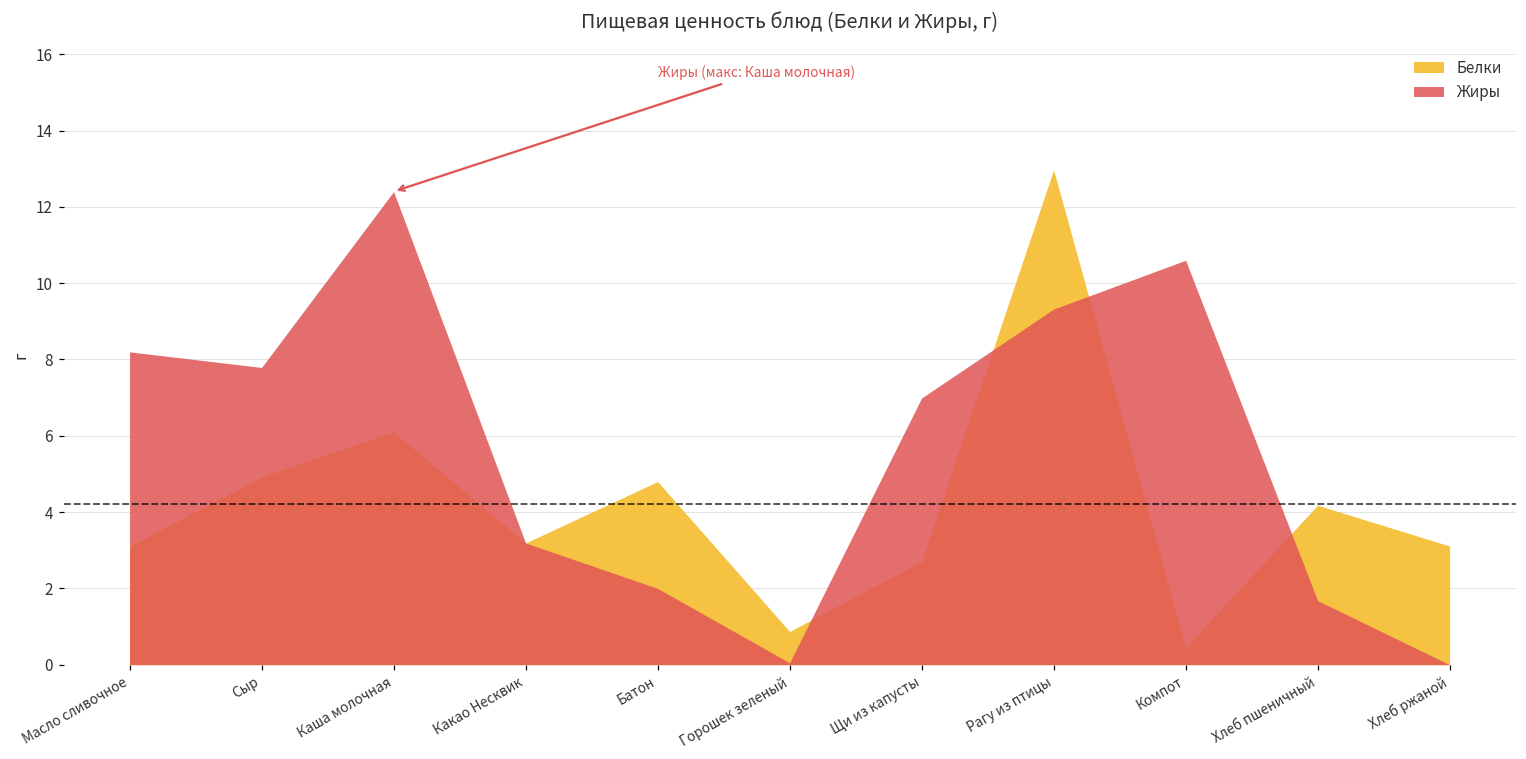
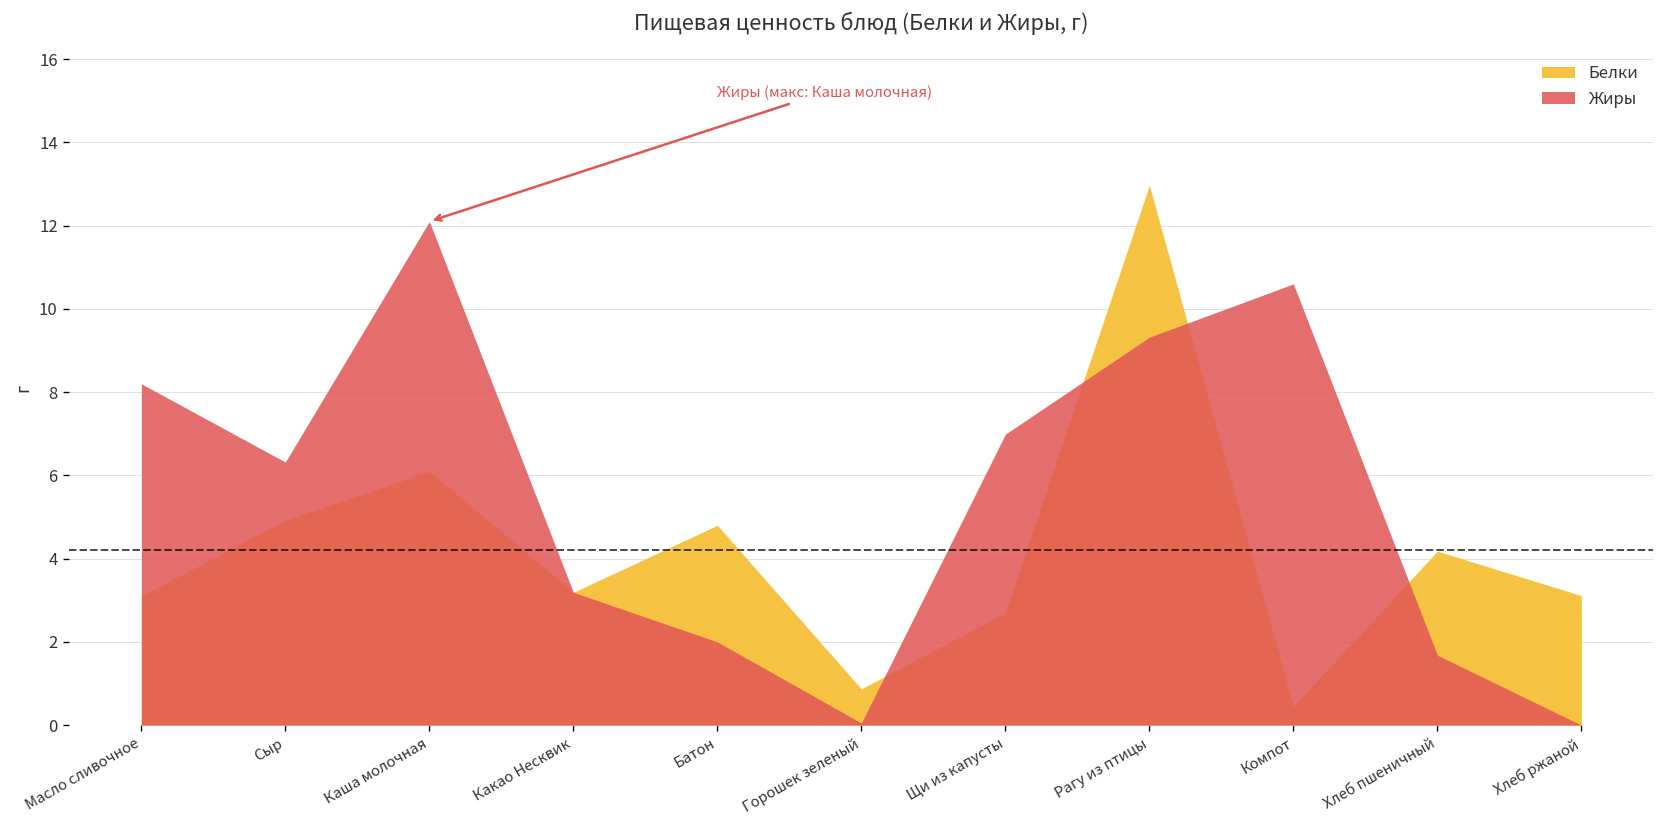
Жиры, Сыр: 7.8 -> 6.3
Жиры, Каша молочная: 12.4 -> 12.1
